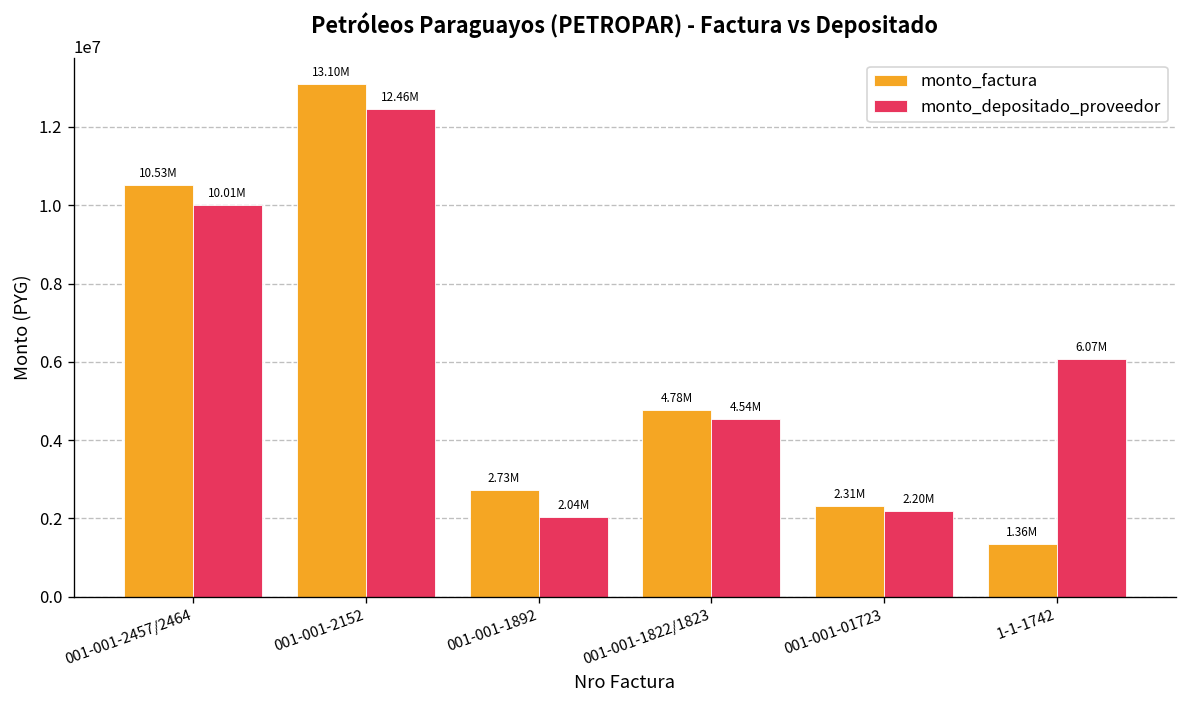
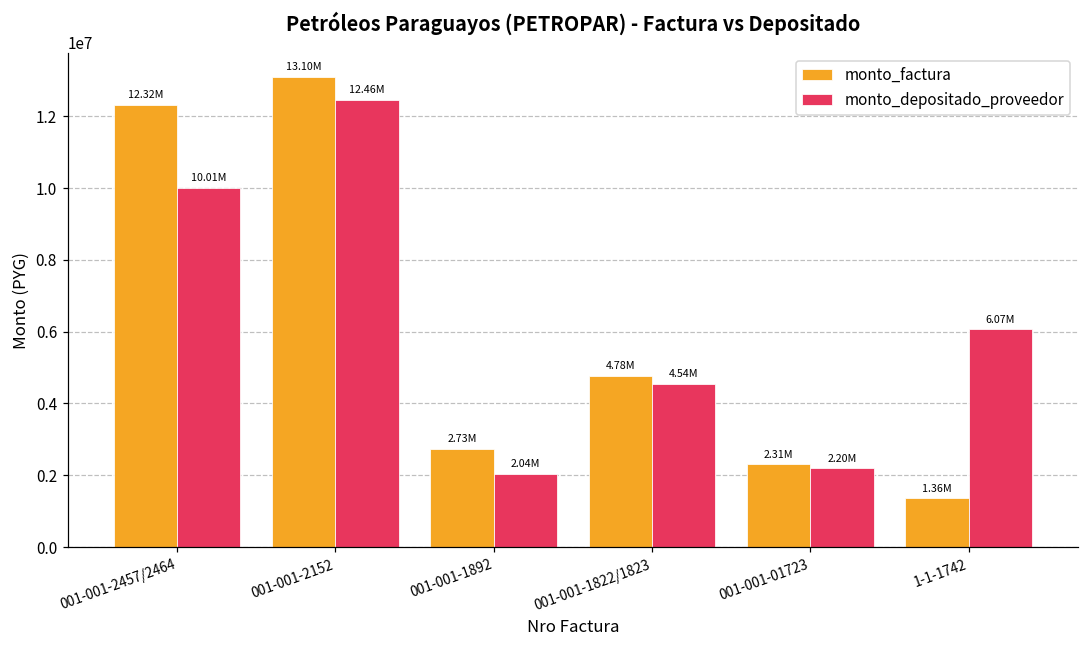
monto_factura, 001-001-2457/2464: 10.53M -> 12.32M
